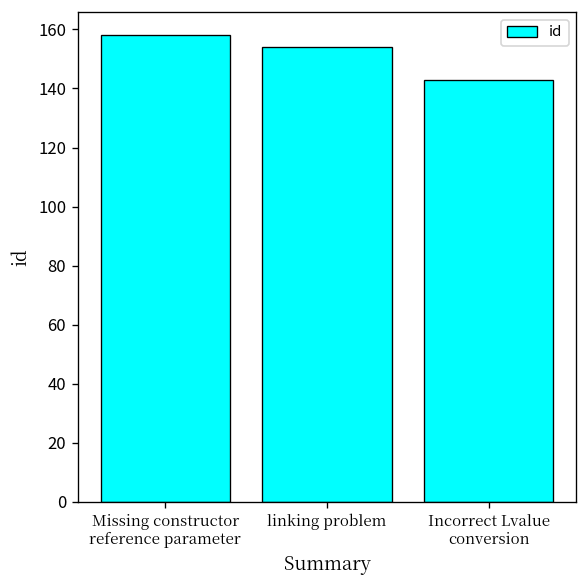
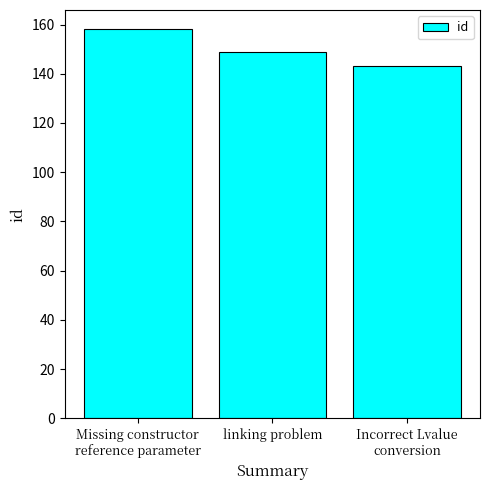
linking problem: 154 -> 149
